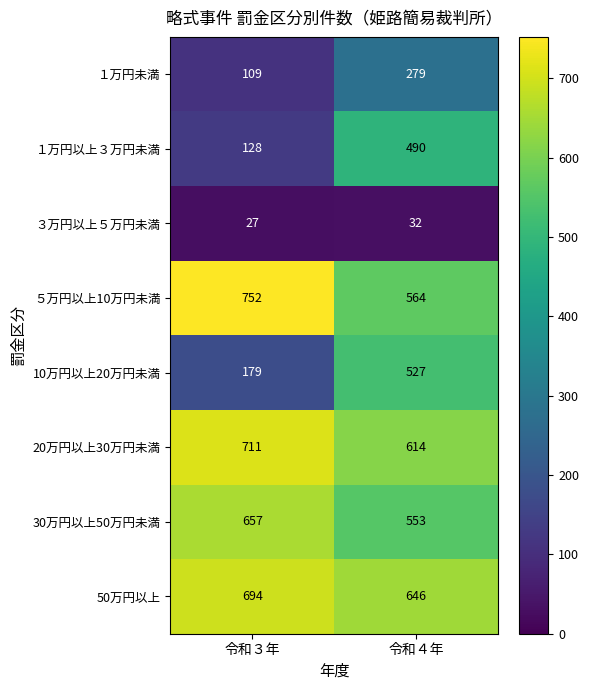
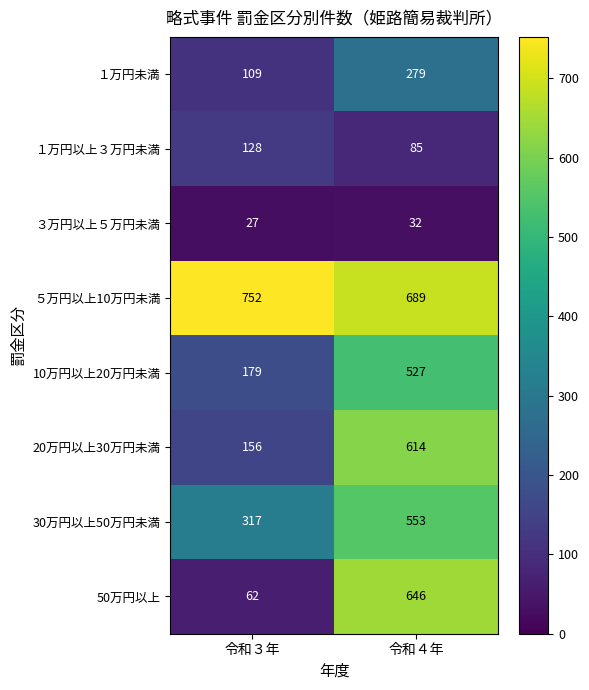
１万円以上３万円未満, 令和４年: 490 -> 85
５万円以上10万円未満, 令和４年: 564 -> 689
20万円以上30万円未満, 令和３年: 711 -> 156
30万円以上50万円未満, 令和３年: 657 -> 317
50万円以上, 令和３年: 694 -> 62
